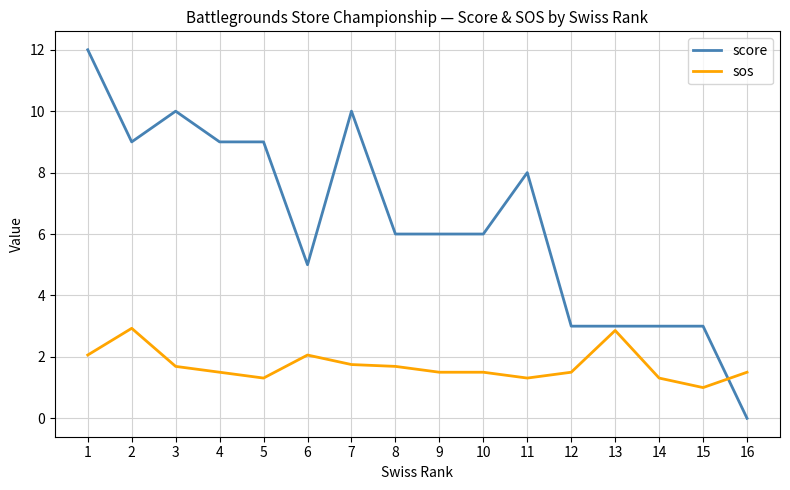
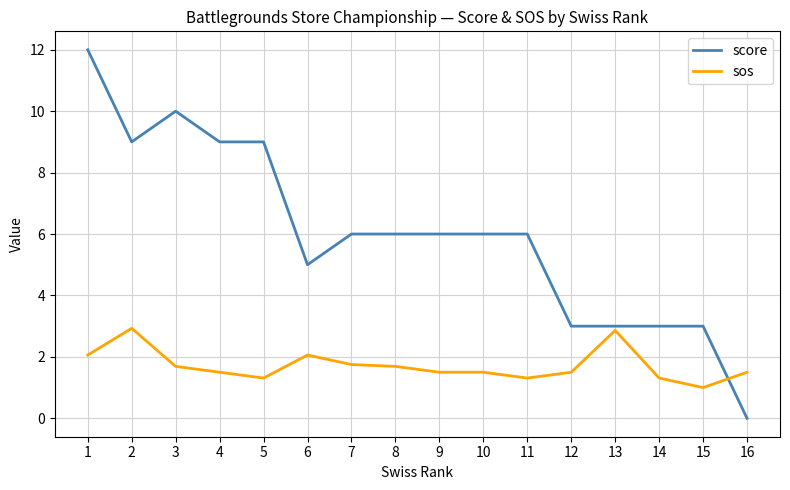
score, 7: 10 -> 6
score, 11: 8 -> 6
